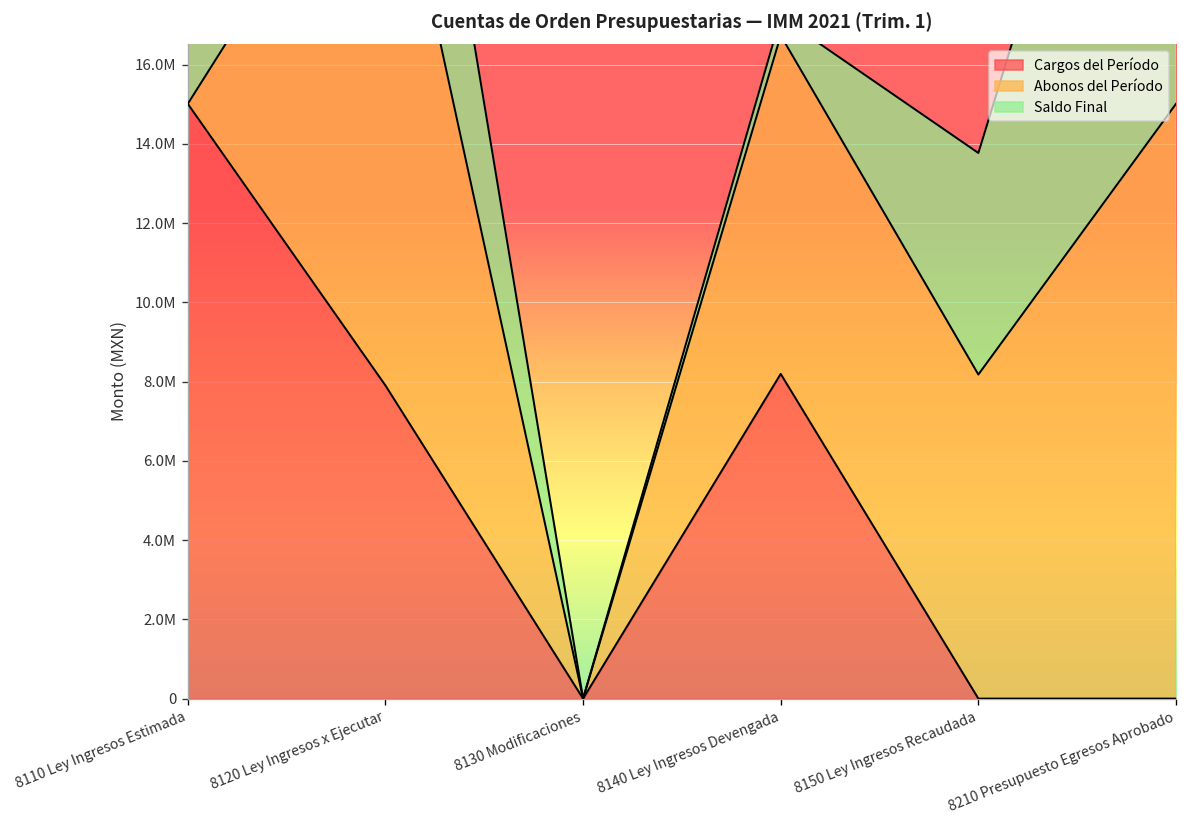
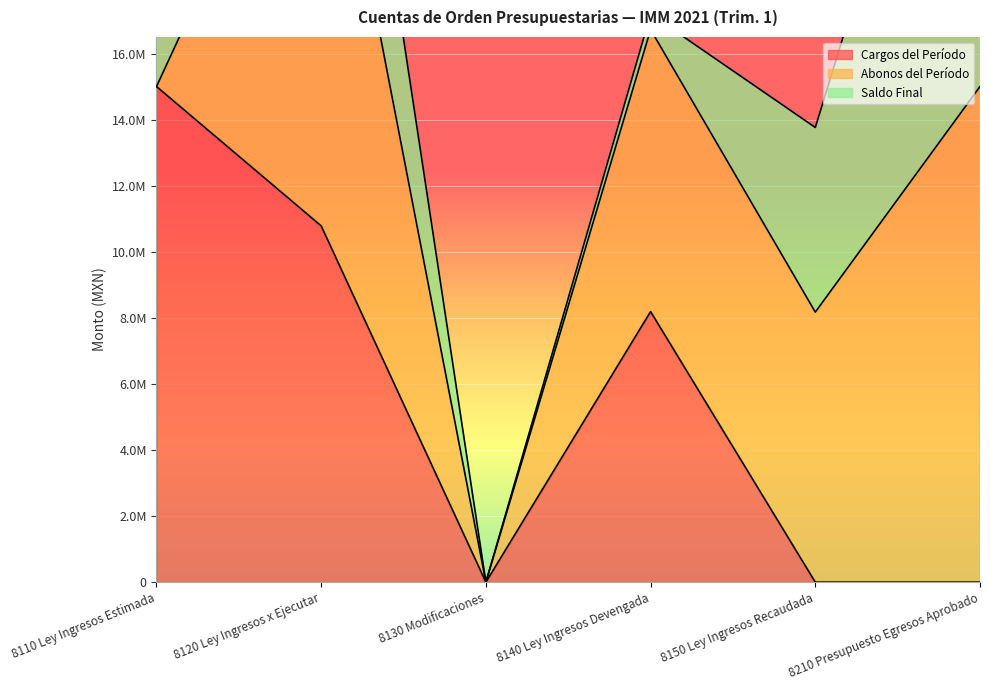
Cargos del Período, 8120 Ley Ingresos x Ejecutar: 7900000 -> 10800000
